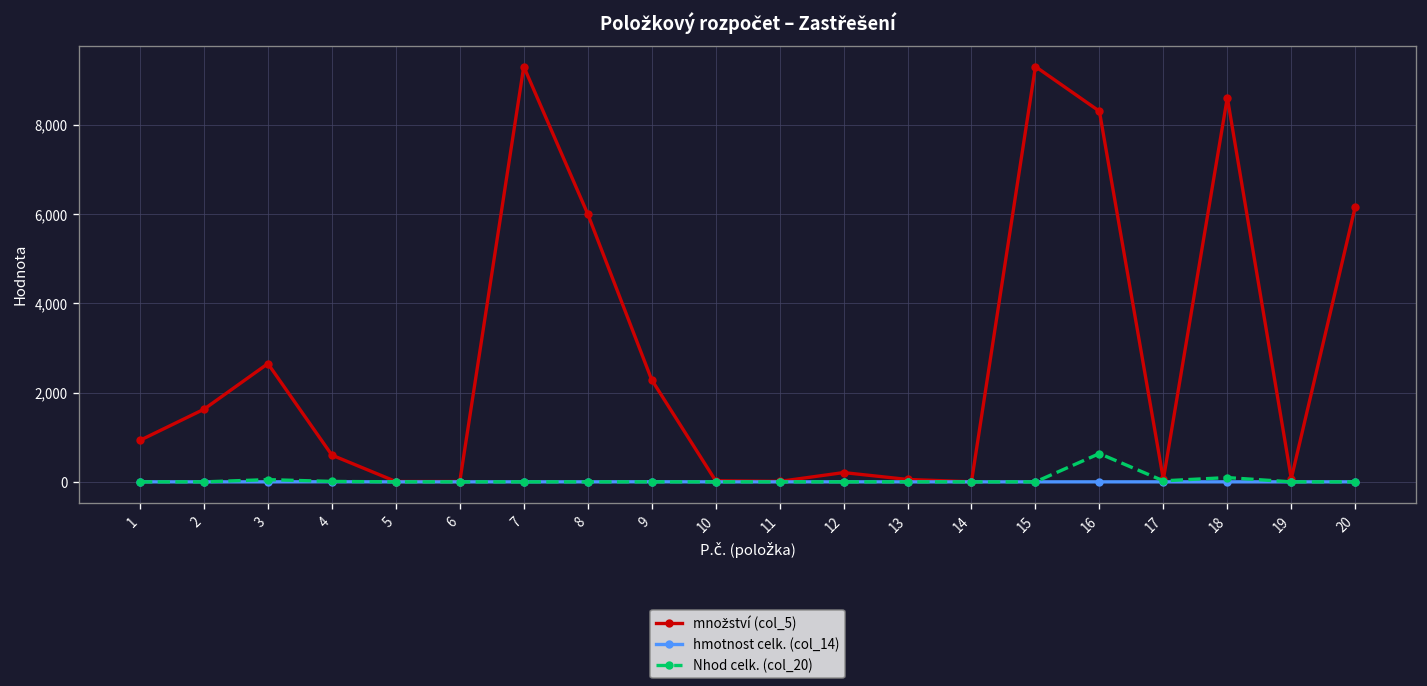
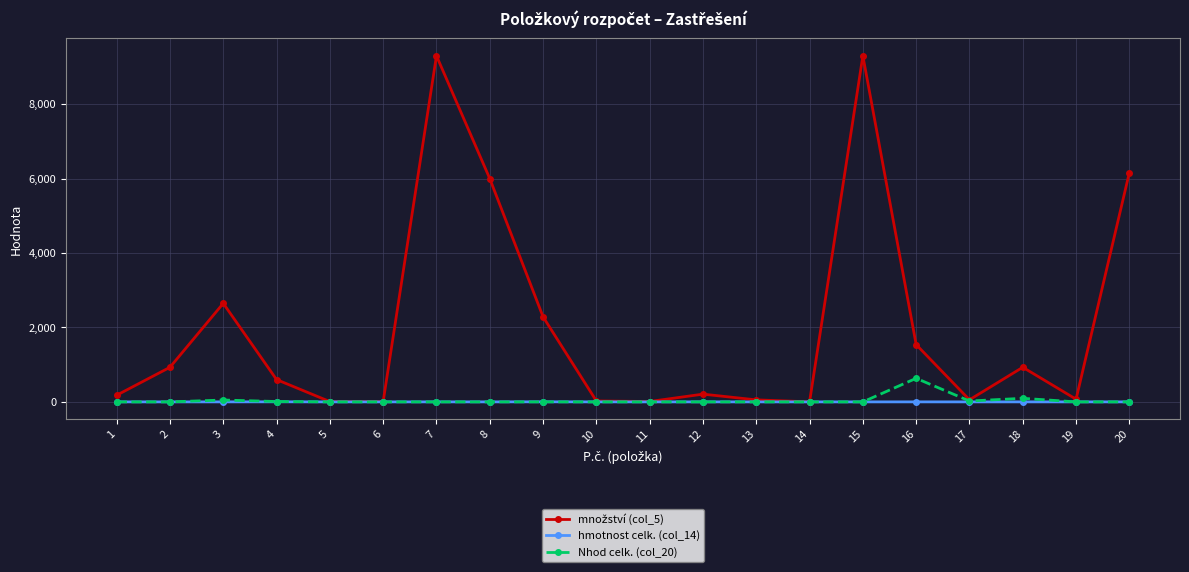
množství (col_5), 1: 900 -> 200
množství (col_5), 2: 1,600 -> 900
množství (col_5), 16: 8,300 -> 1,500
množství (col_5), 18: 8,600 -> 900
